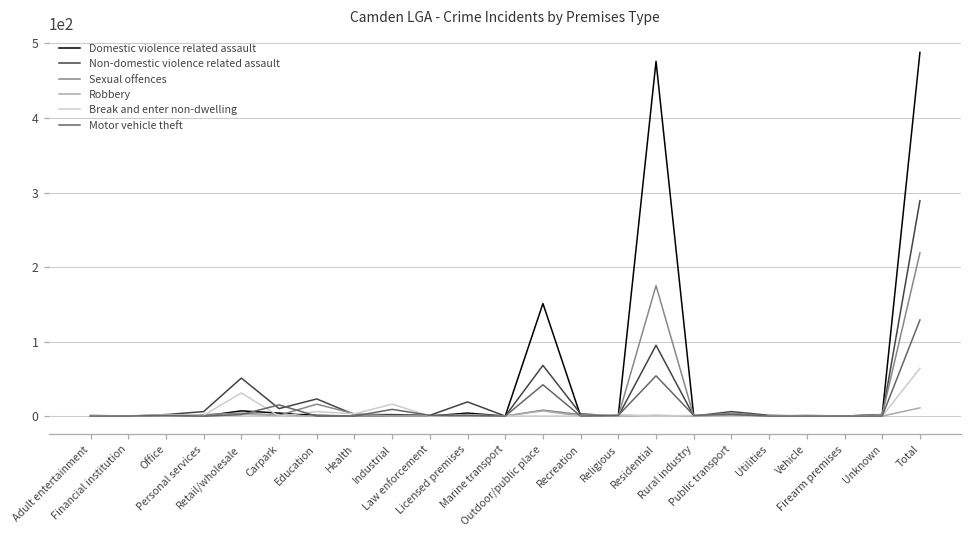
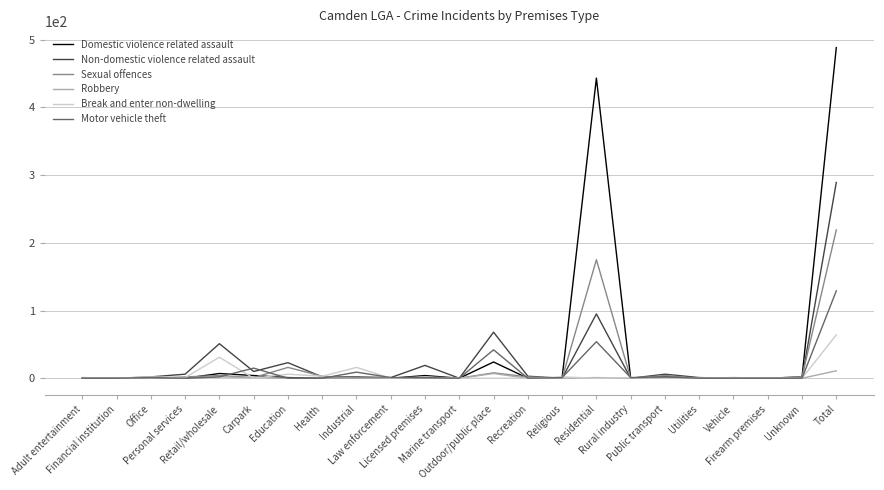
Domestic violence related assault, Outdoor/public place: 150 -> 20
Domestic violence related assault, Residential: 480 -> 440
